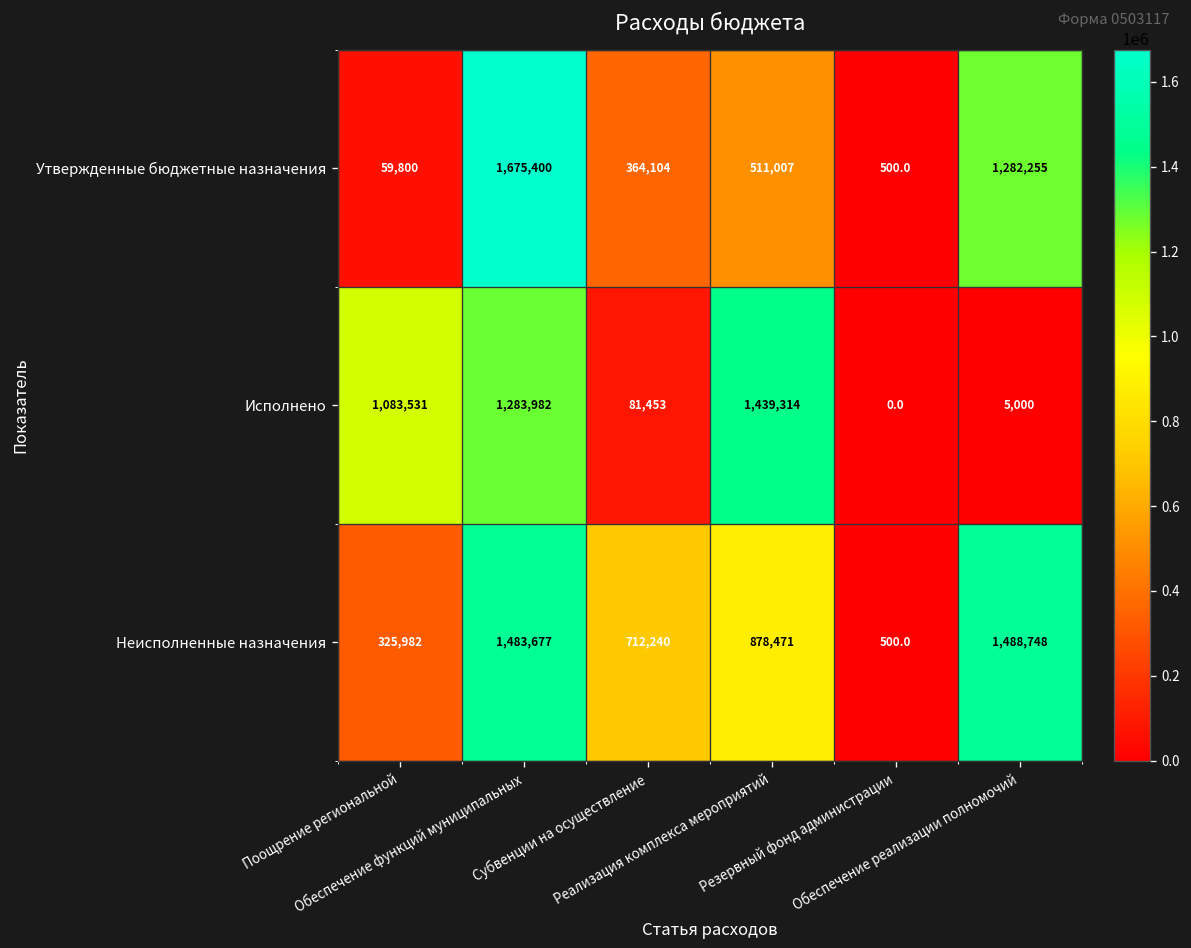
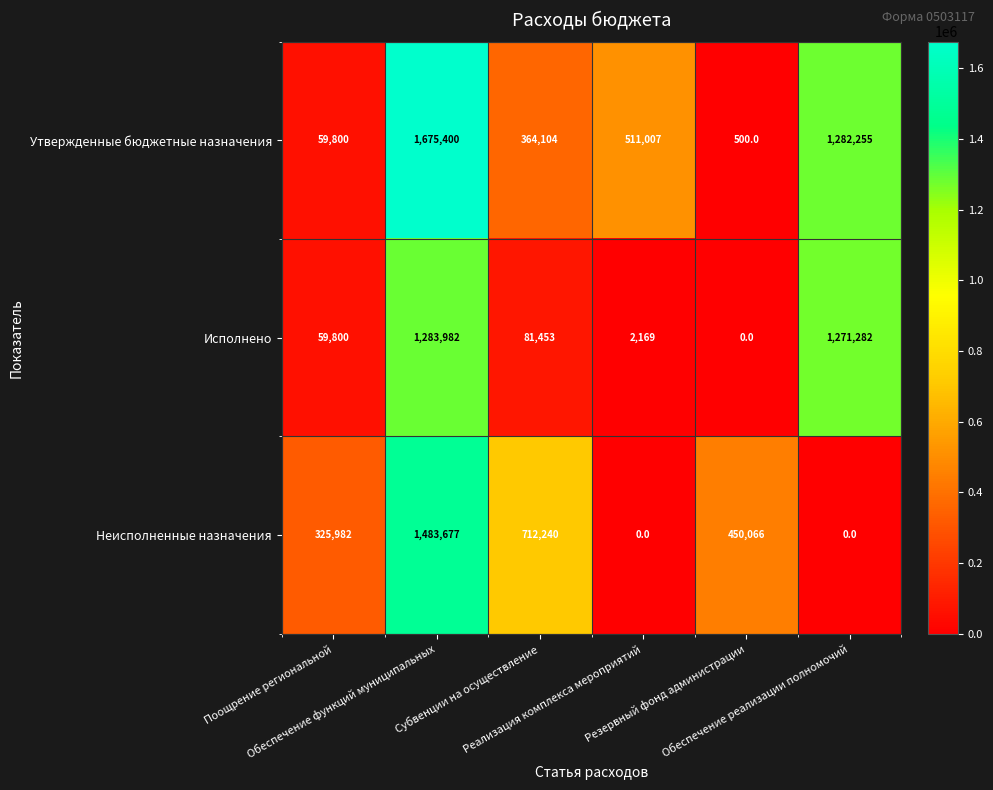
Исполнено, Поощрение региональной: 1,083,531 -> 59,800
Исполнено, Реализация комплекса мероприятий: 1,439,314 -> 2,169
Исполнено, Обеспечение реализации полномочий: 5,000 -> 1,271,282
Неисполненные назначения, Реализация комплекса мероприятий: 878,471 -> 0.0
Неисполненные назначения, Резервный фонд администрации: 500.0 -> 450,066
Неисполненные назначения, Обеспечение реализации полномочий: 1,488,748 -> 0.0
